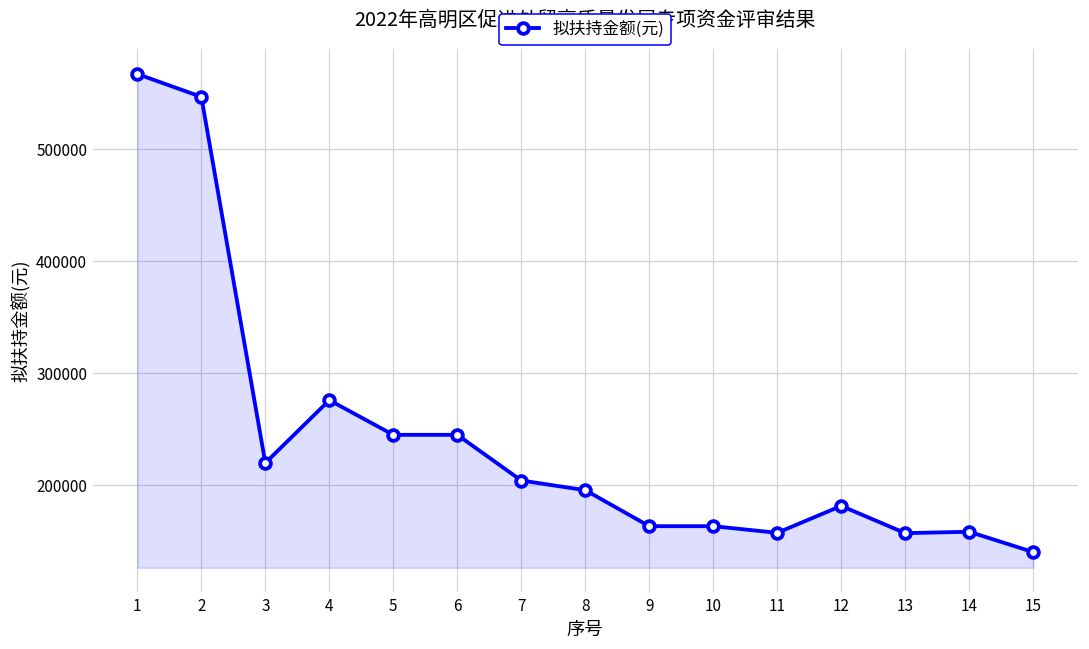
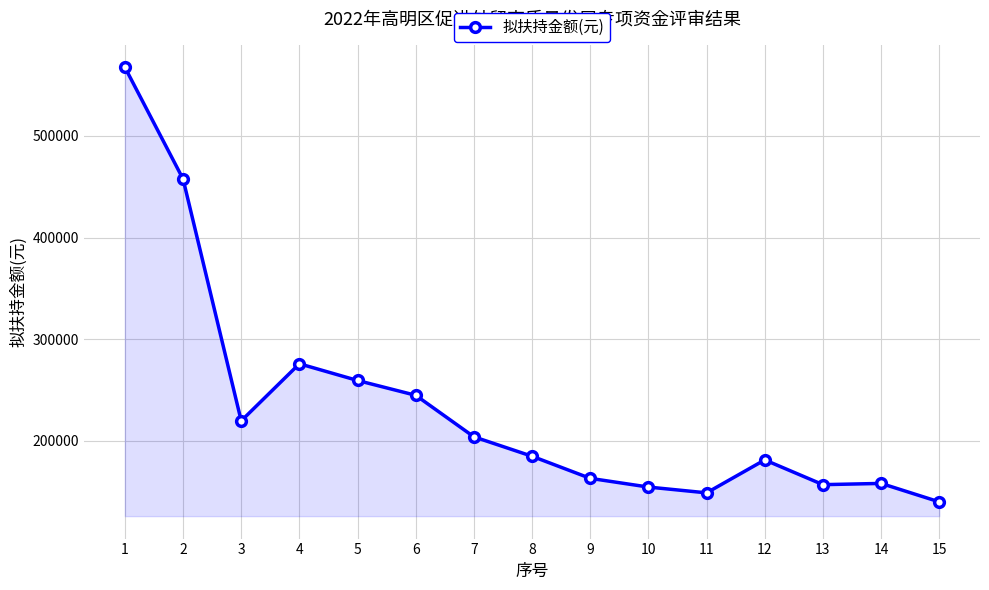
2: 547000 -> 458000
5: 245000 -> 259000
8: 195000 -> 185000
10: 163000 -> 155000
11: 157000 -> 149000
